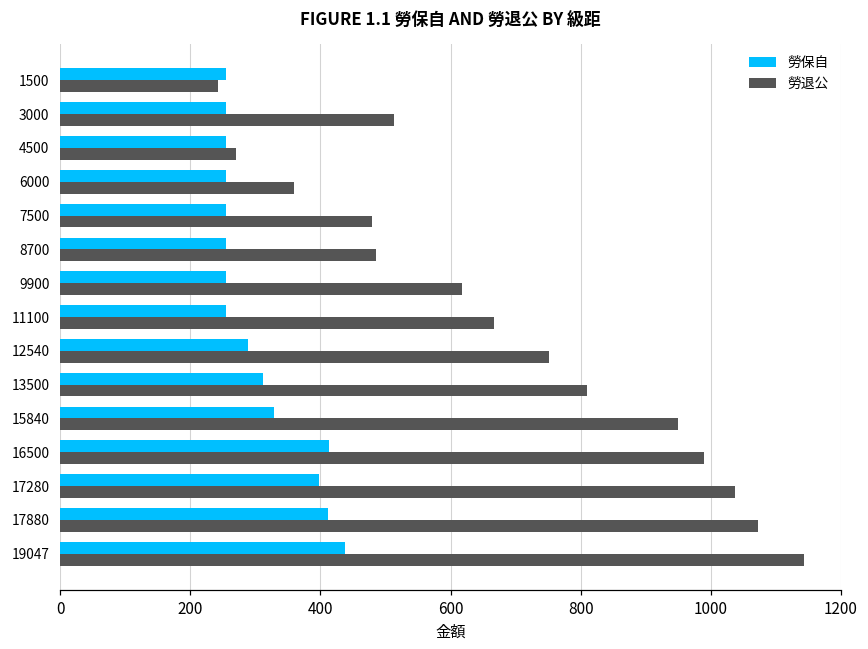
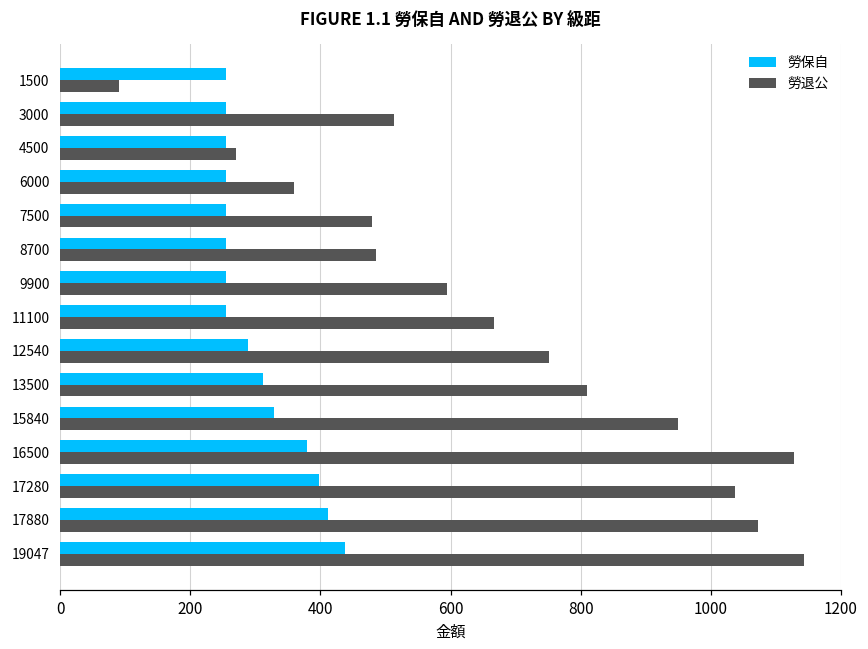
勞退公, 1500: 240 -> 90
勞退公, 9900: 620 -> 590
勞保自, 16500: 410 -> 380
勞退公, 16500: 990 -> 1130
